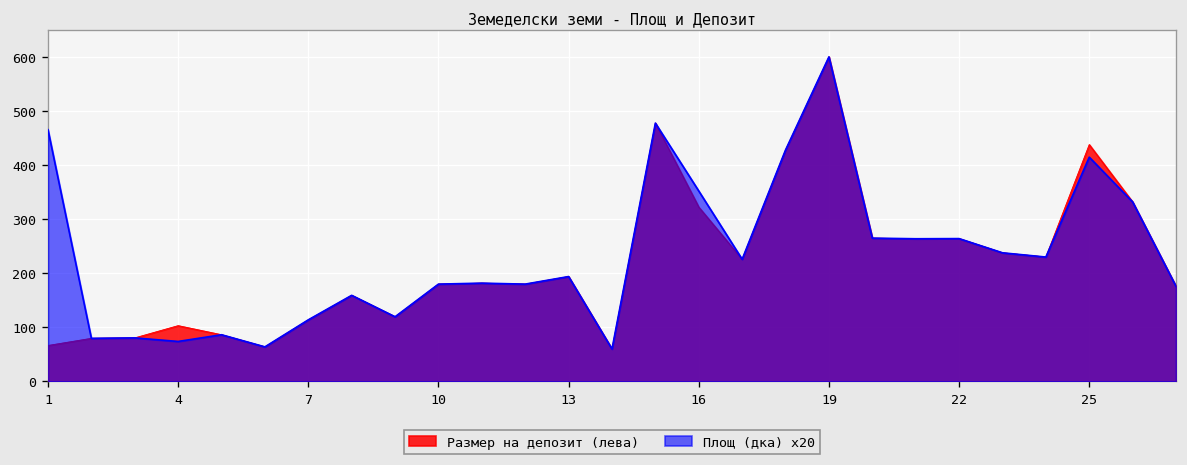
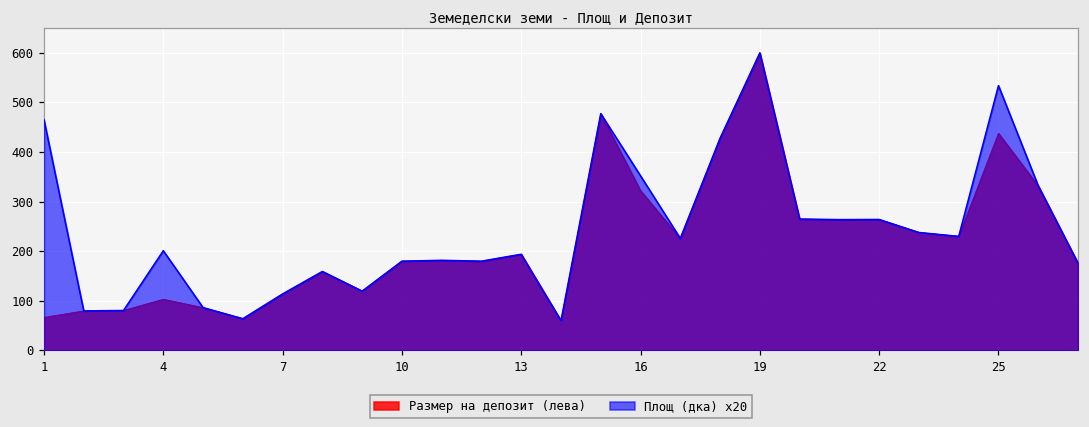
Площ (дка) x20, 4: 70 -> 200
Площ (дка) x20, 25: 410 -> 530
